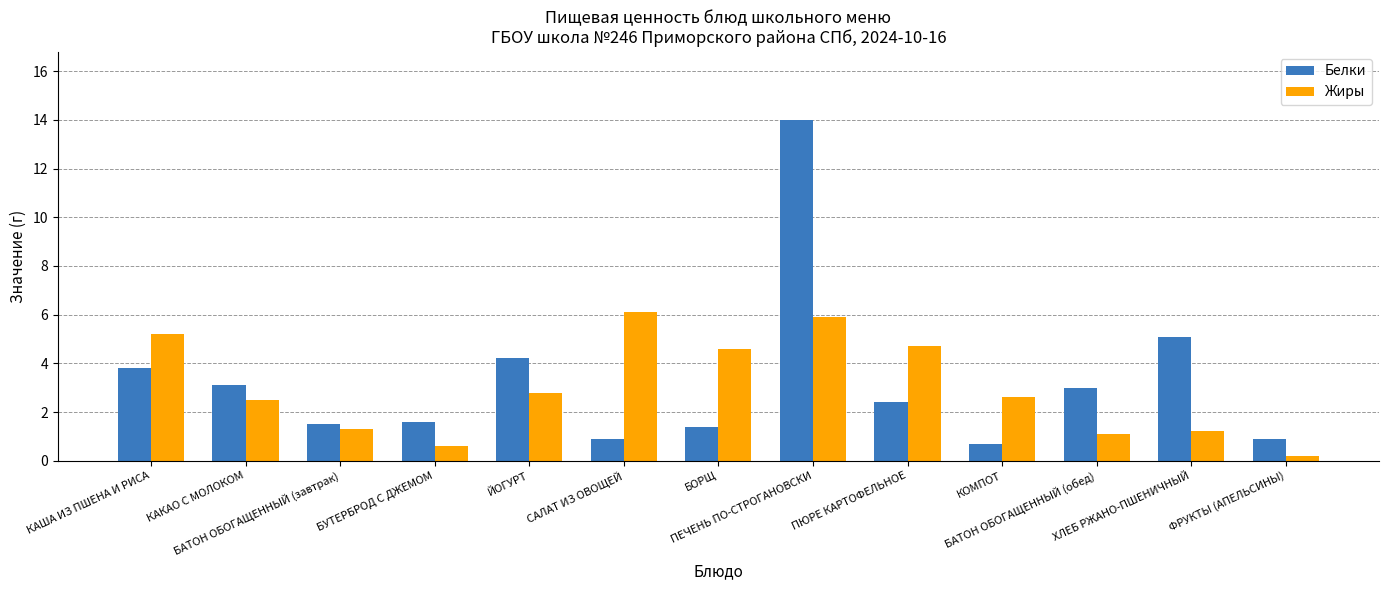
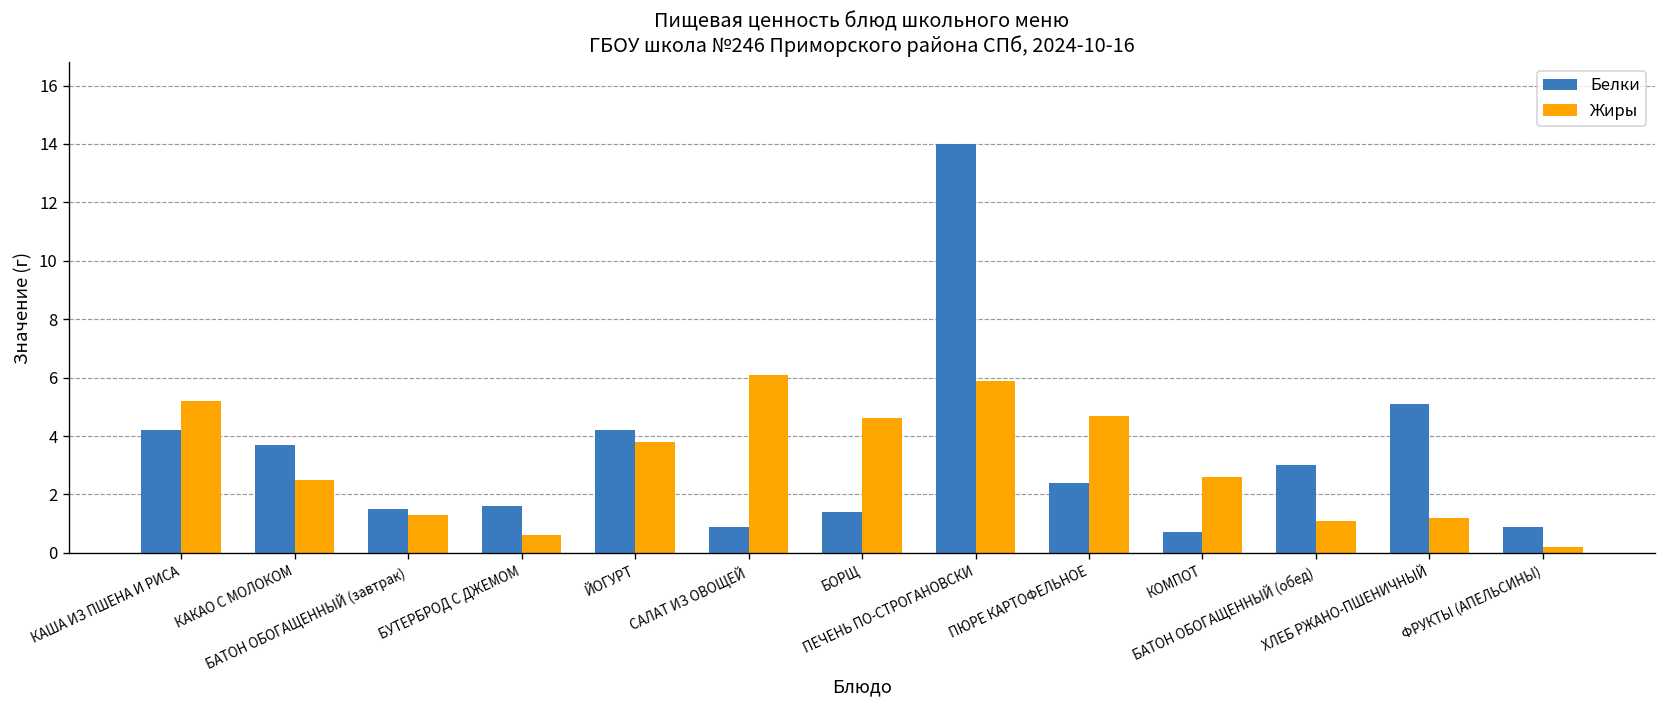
Белки, КАША ИЗ ПШЕНА И РИСА: 3.8 -> 4.2
Белки, КАКАО С МОЛОКОМ: 3.1 -> 3.7
Жиры, ЙОГУРТ: 2.8 -> 3.8
